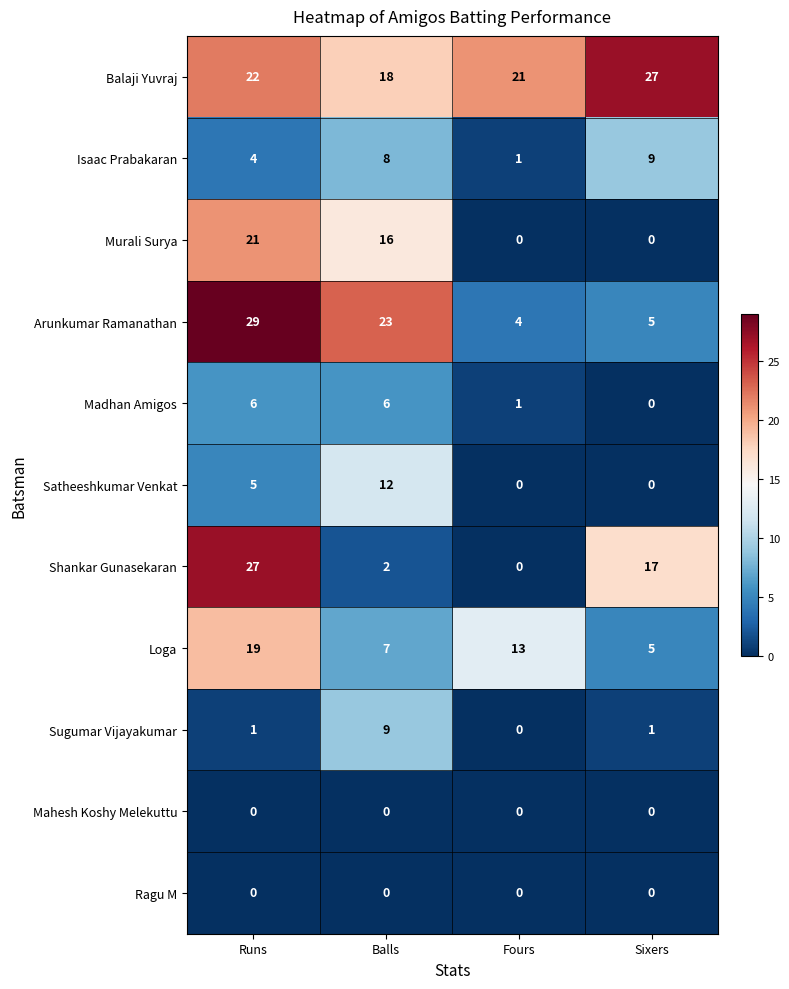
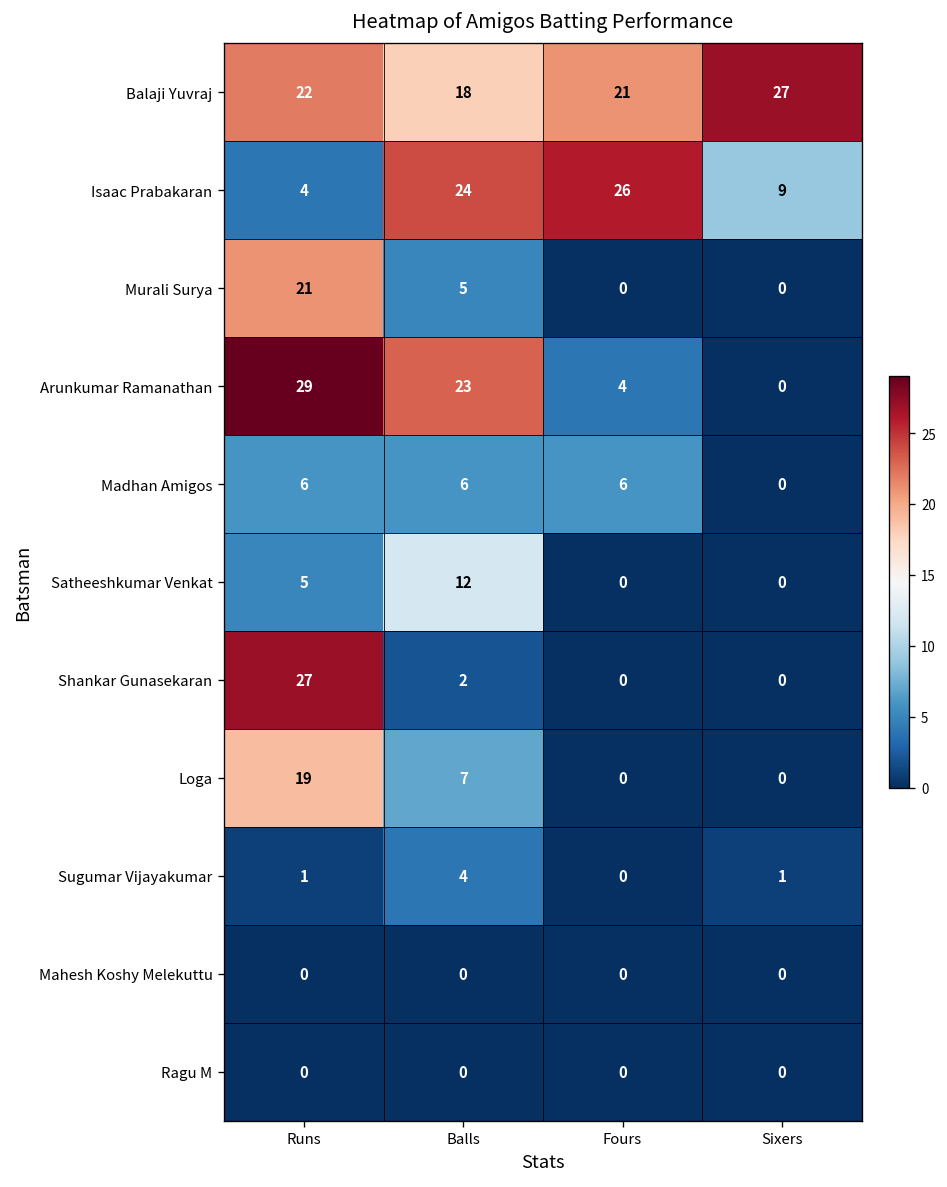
Isaac Prabakaran, Balls: 8 -> 24
Isaac Prabakaran, Fours: 1 -> 26
Murali Surya, Balls: 16 -> 5
Arunkumar Ramanathan, Sixers: 5 -> 0
Madhan Amigos, Fours: 1 -> 6
Shankar Gunasekaran, Sixers: 17 -> 0
Loga, Fours: 13 -> 0
Loga, Sixers: 5 -> 0
Sugumar Vijayakumar, Balls: 9 -> 4
